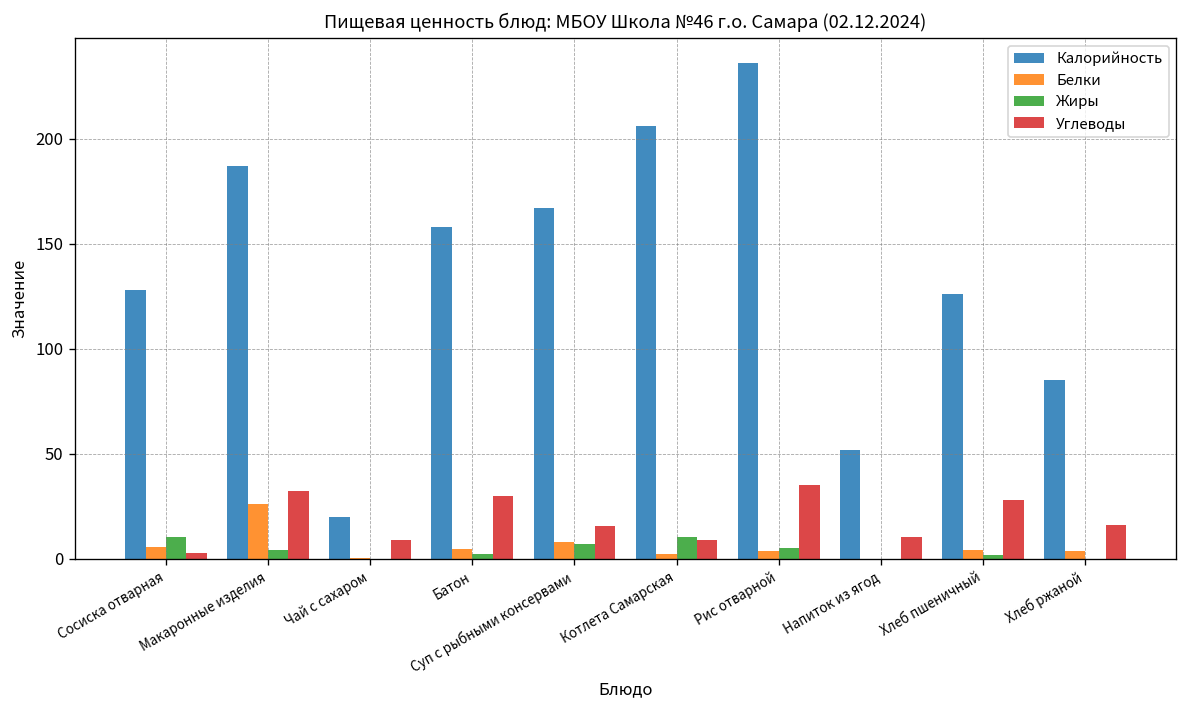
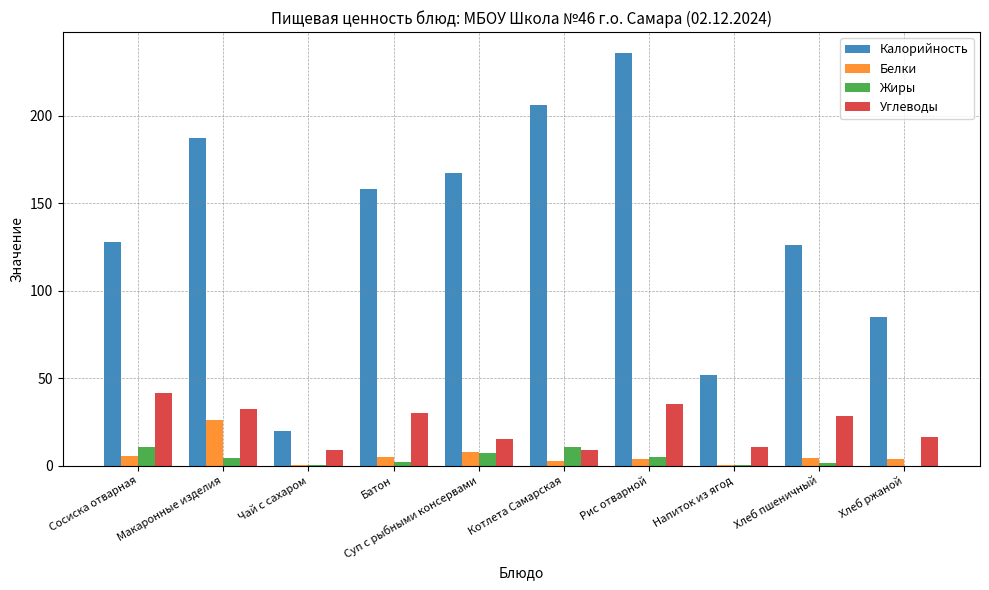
Углеводы, Сосиска отварная: 3 -> 41
